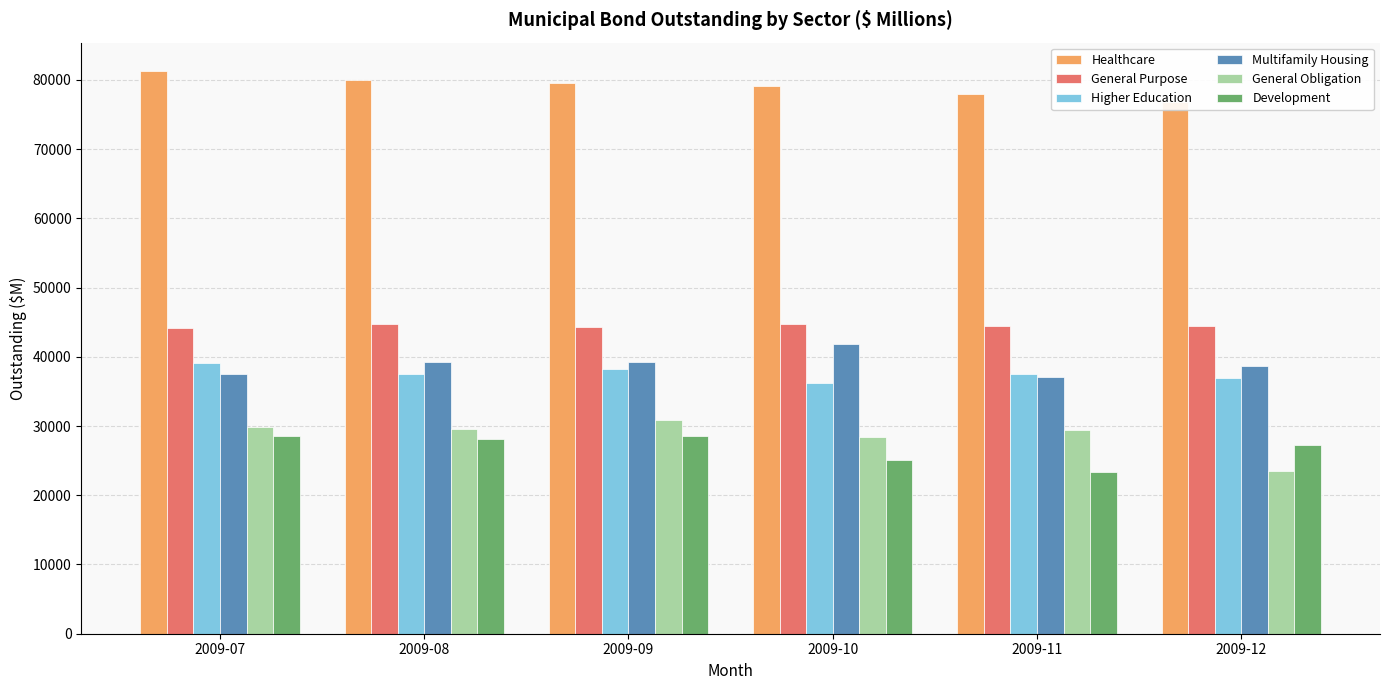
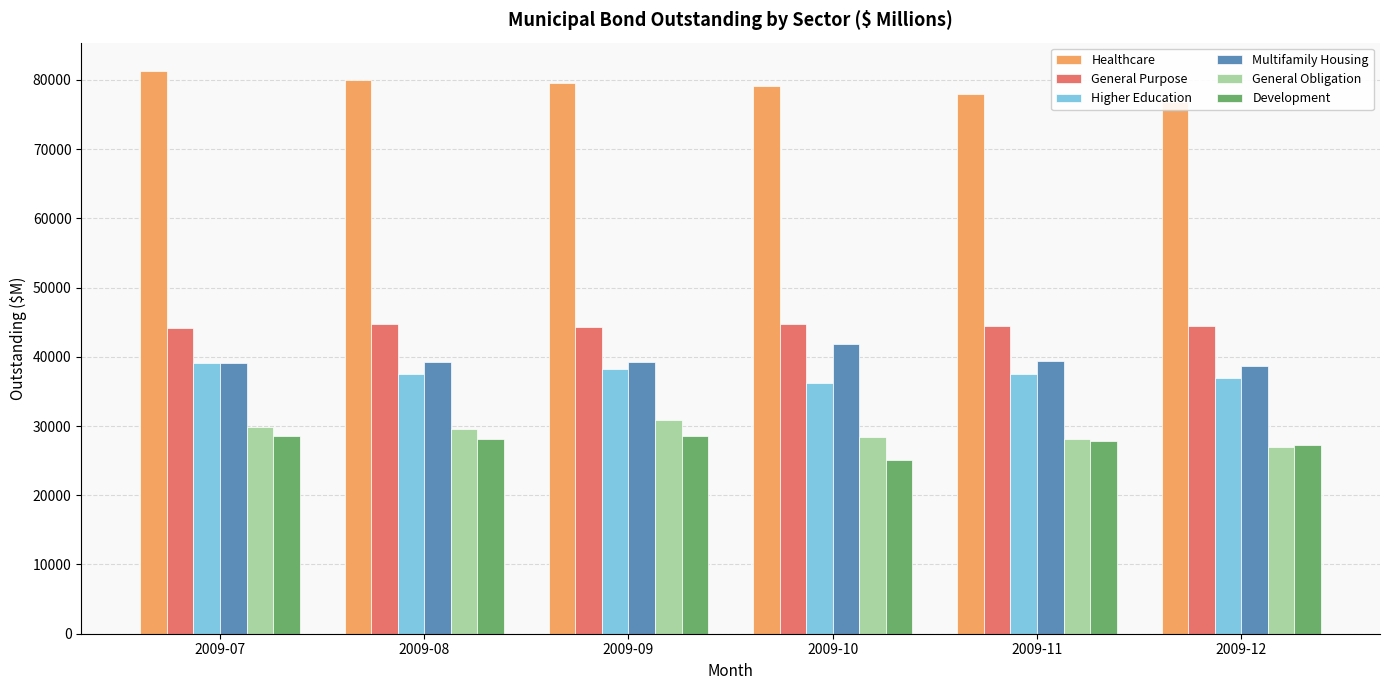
Multifamily Housing, 2009-07: 38000 -> 39000
Multifamily Housing, 2009-11: 37000 -> 39000
General Obligation, 2009-11: 29000 -> 28000
Development, 2009-11: 23000 -> 28000
General Obligation, 2009-12: 23000 -> 27000
